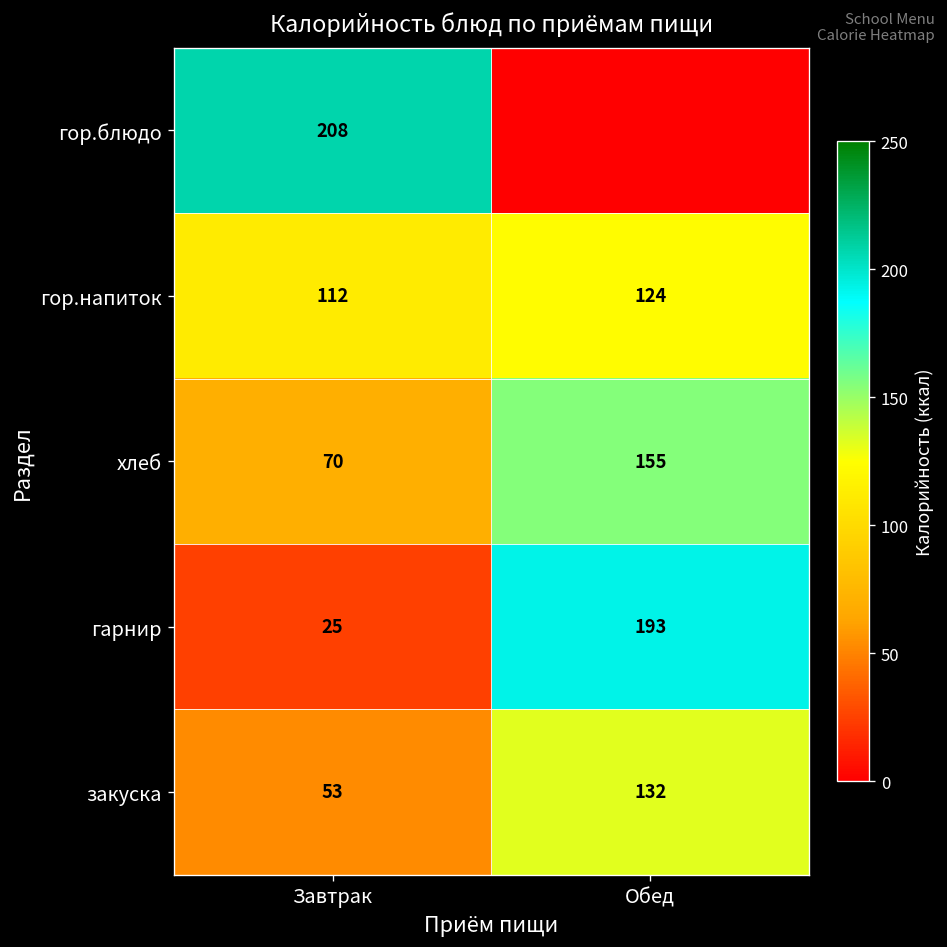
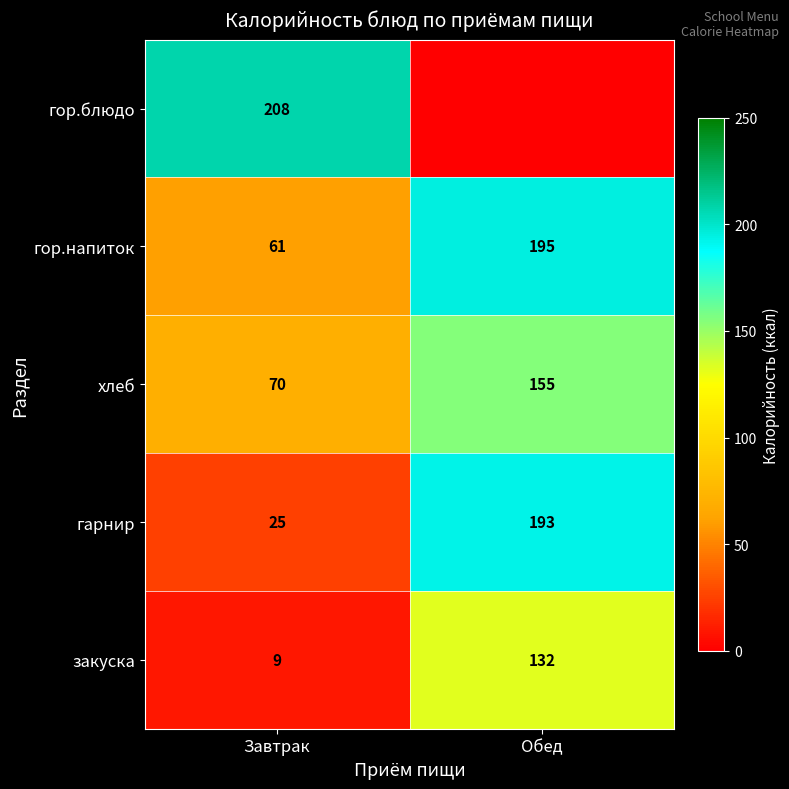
гор.напиток, Завтрак: 112 -> 61
гор.напиток, Обед: 124 -> 195
закуска, Завтрак: 53 -> 9
